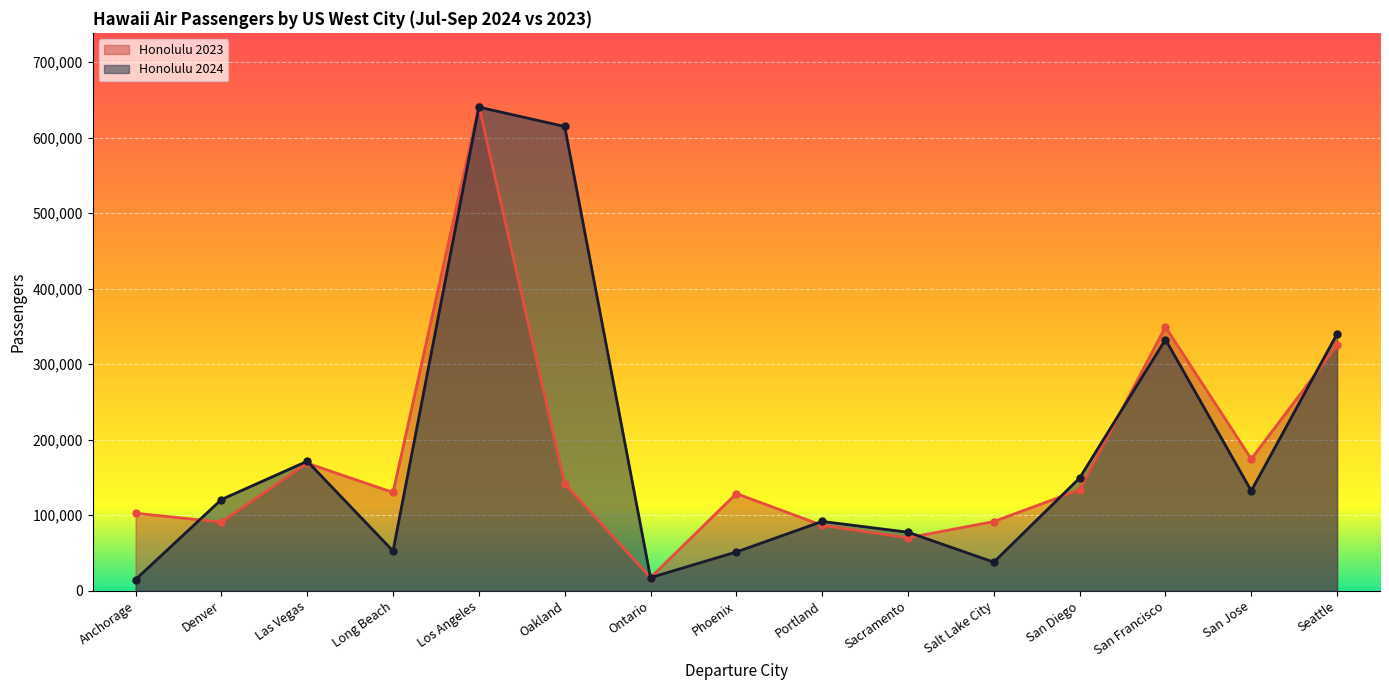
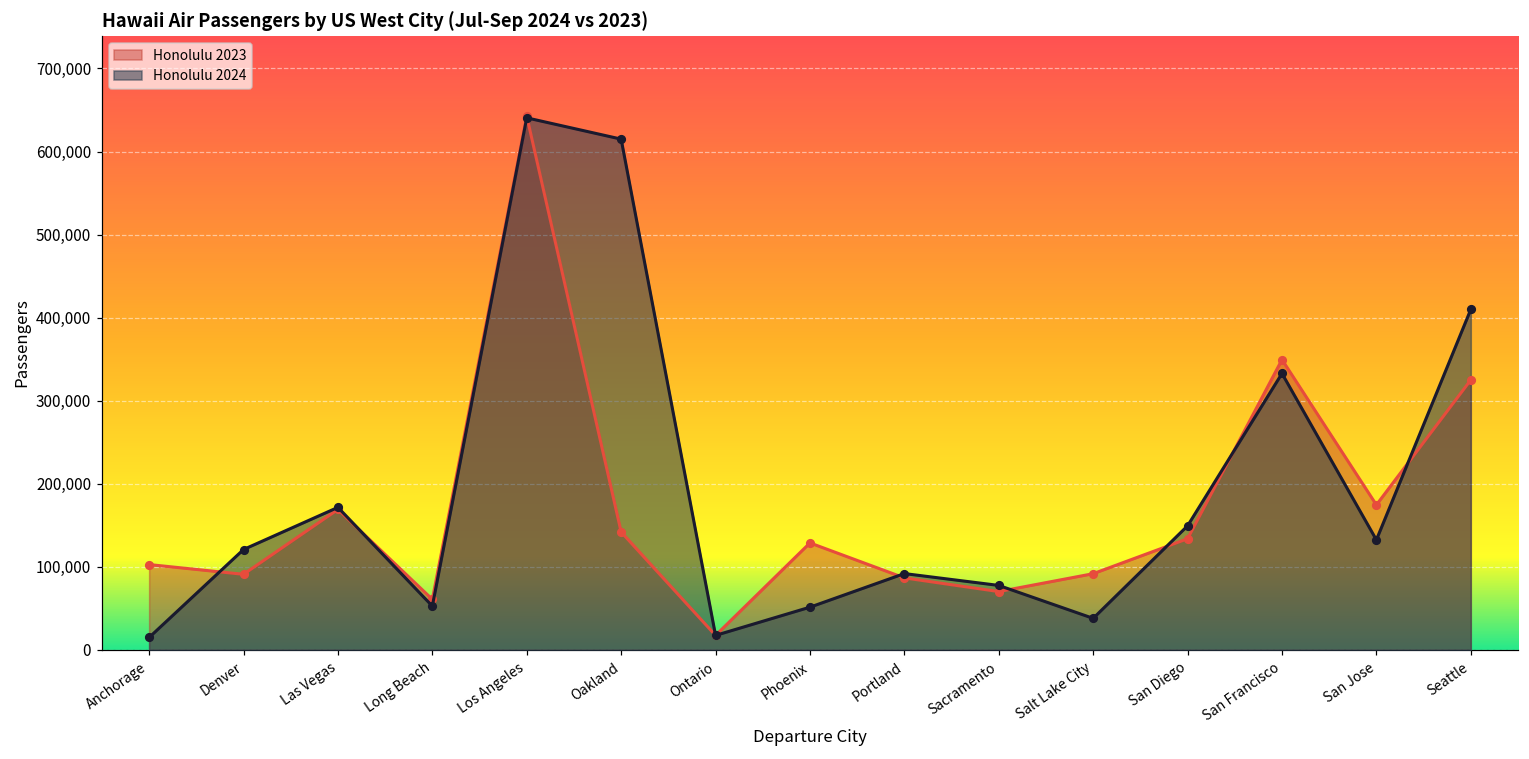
Honolulu 2023, Long Beach: 130,000 -> 60,000
Honolulu 2024, Seattle: 340,000 -> 410,000
